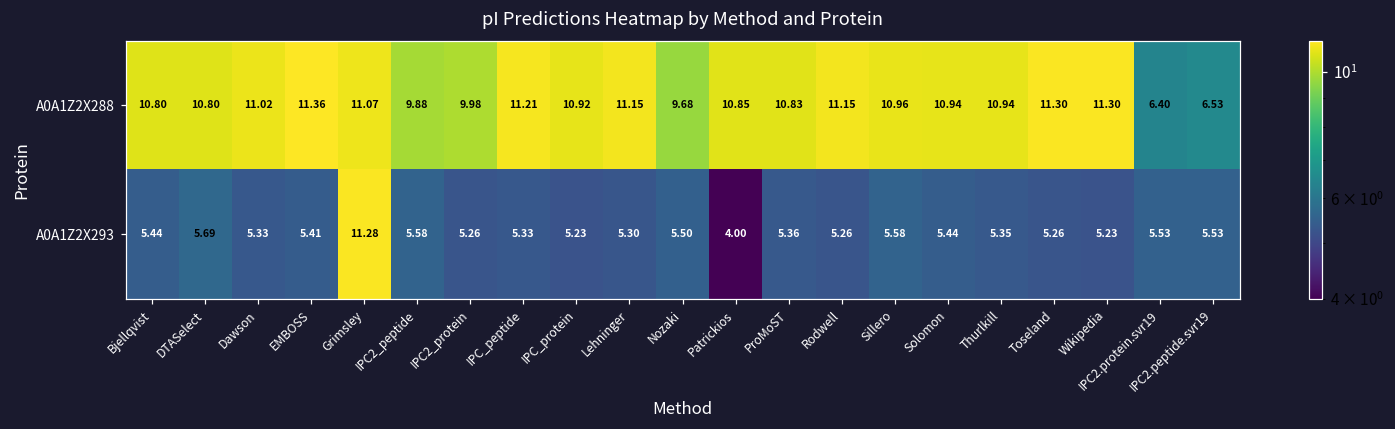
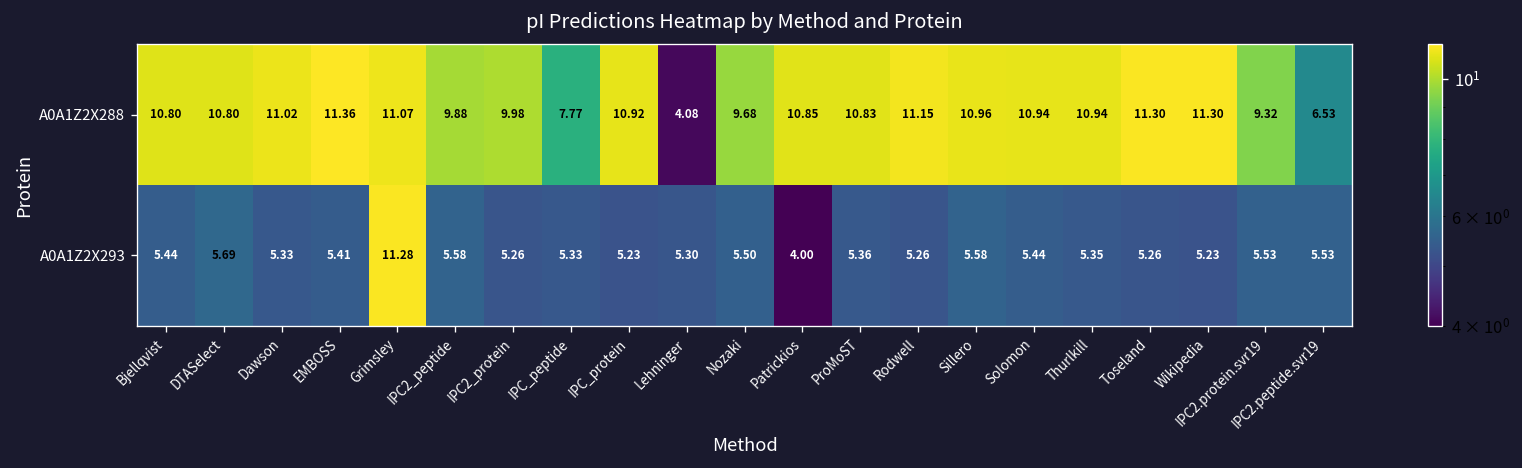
A0A1Z2X288, IPC_peptide: 11.21 -> 7.77
A0A1Z2X288, Lehninger: 11.15 -> 4.08
A0A1Z2X288, IPC2.protein.svr19: 6.40 -> 9.32
